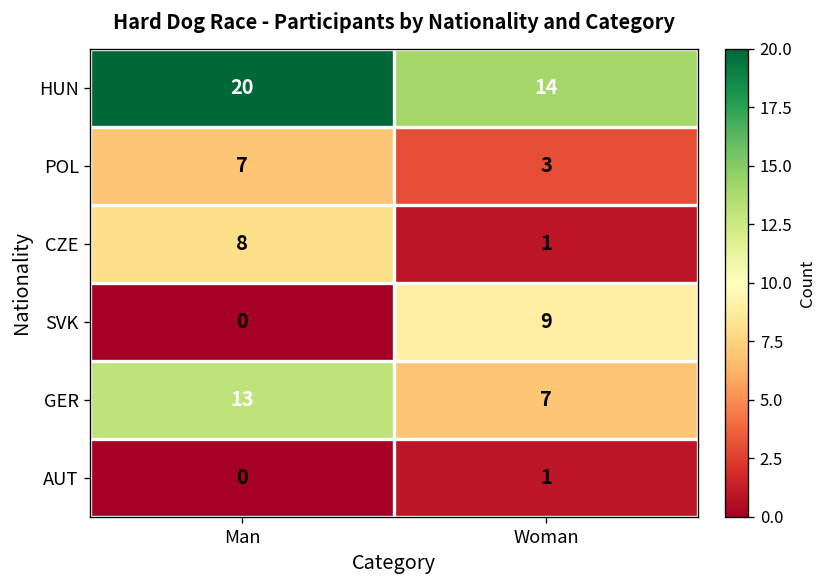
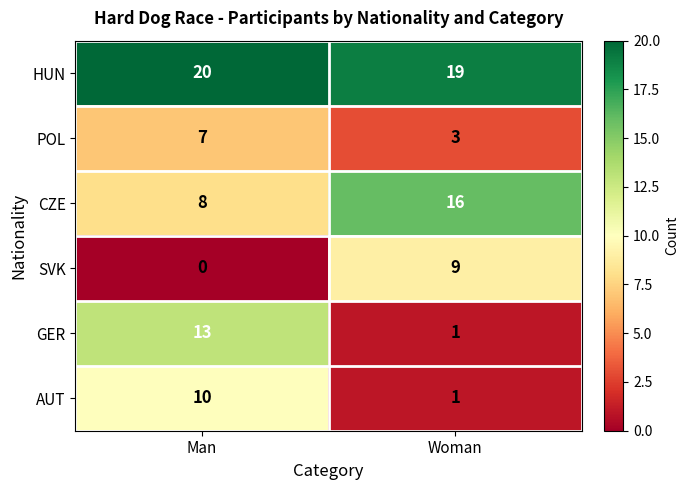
HUN, Woman: 14 -> 19
CZE, Woman: 1 -> 16
GER, Woman: 7 -> 1
AUT, Man: 0 -> 10
